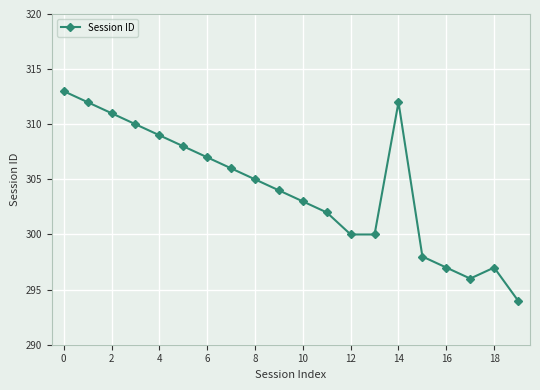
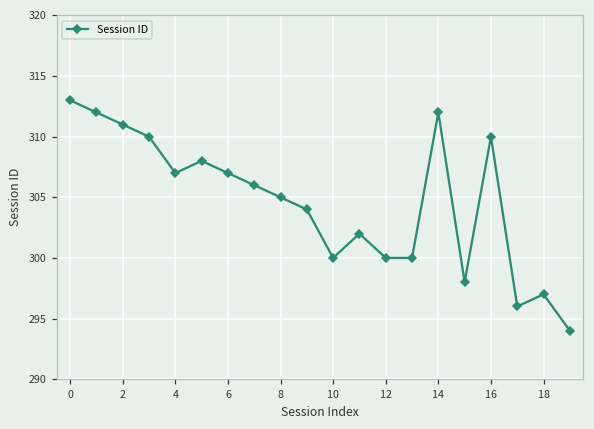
4: 309 -> 307
10: 303 -> 300
16: 297 -> 310
